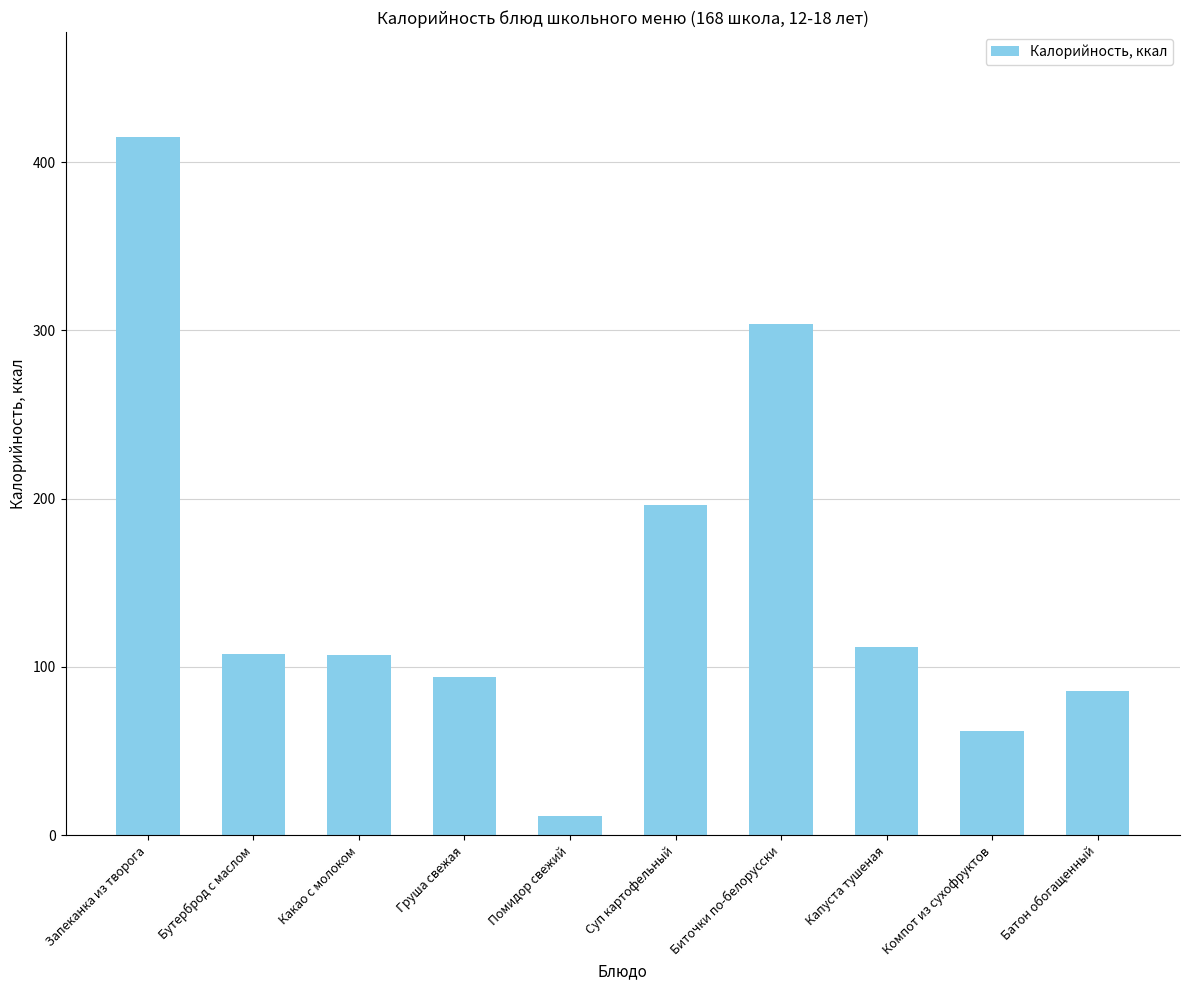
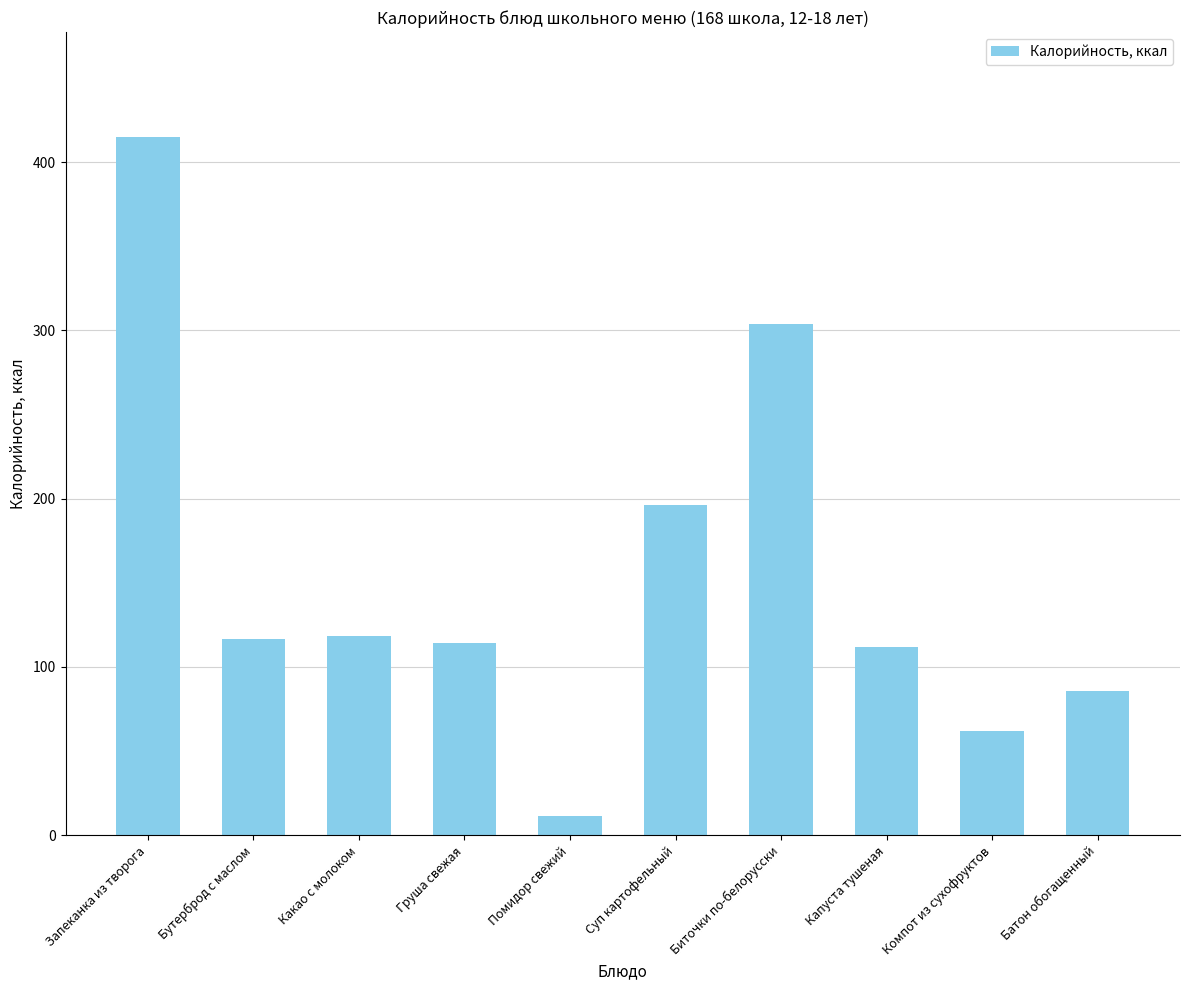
Бутерброд с маслом: 108 -> 117
Какао с молоком: 107 -> 118
Груша свежая: 94 -> 114
